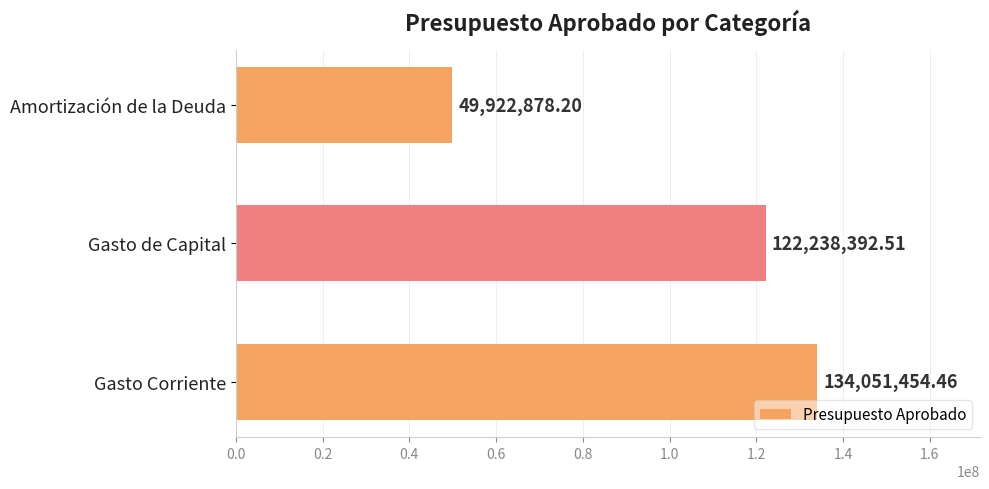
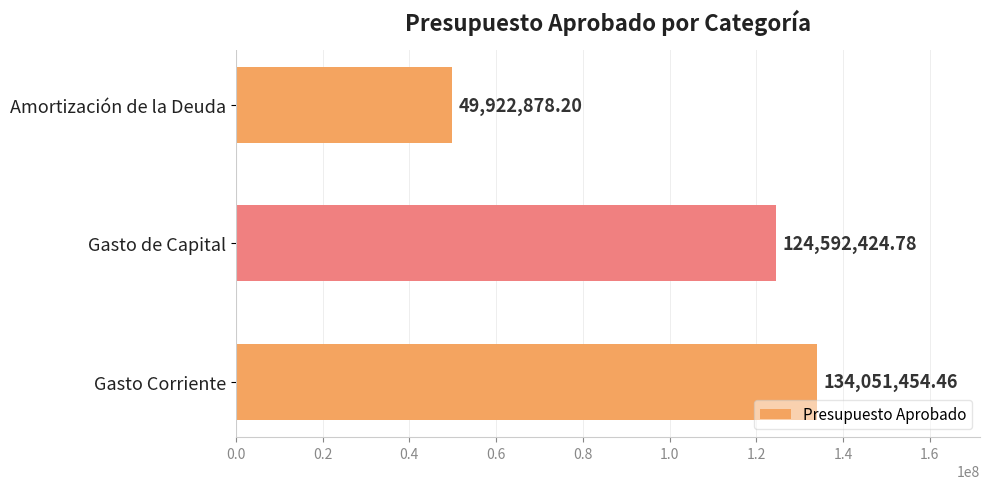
Gasto de Capital: 122,238,392.51 -> 124,592,424.78
